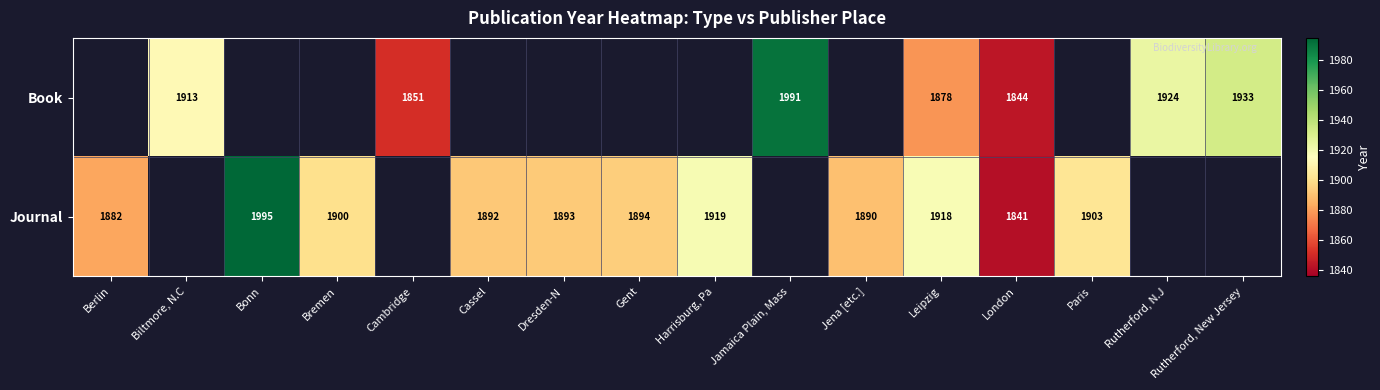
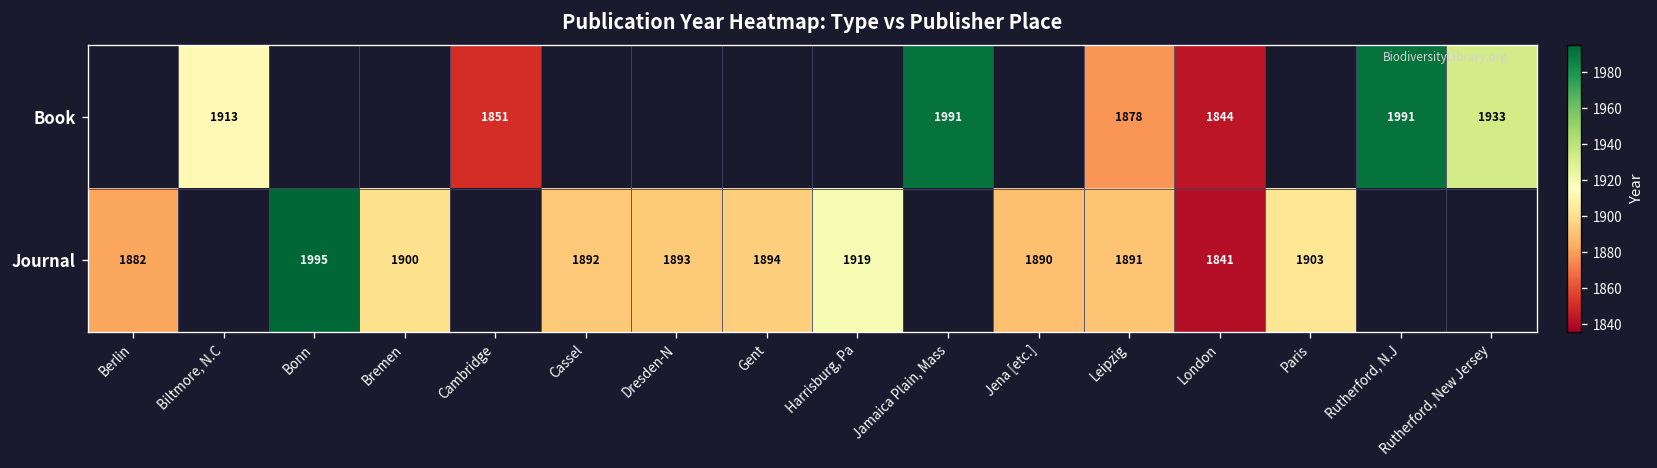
Book, Rutherford, N.J: 1924 -> 1991
Journal, Leipzig: 1918 -> 1891
